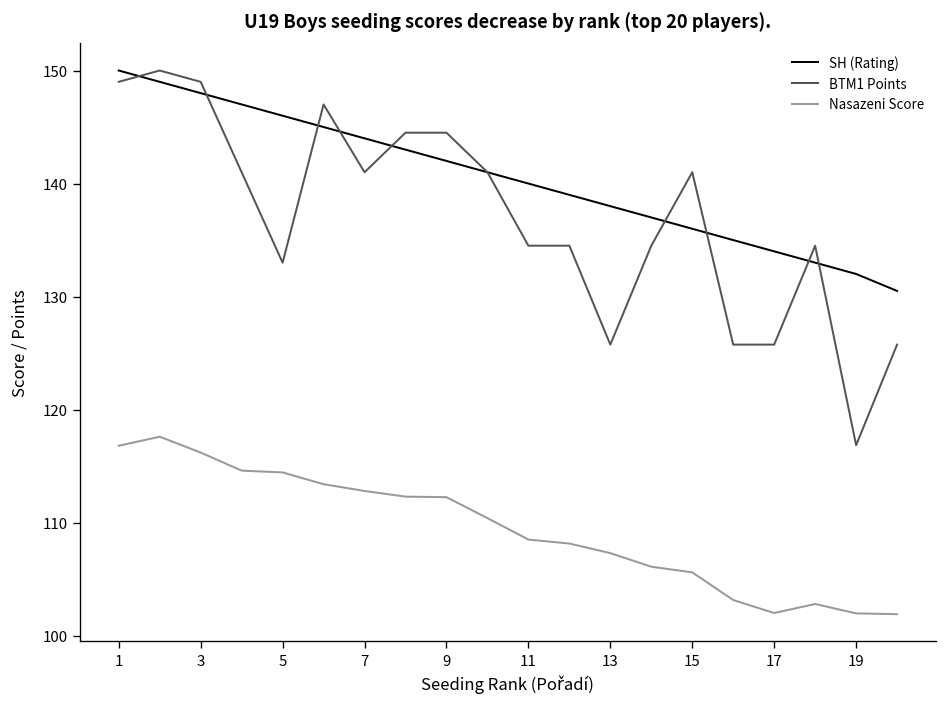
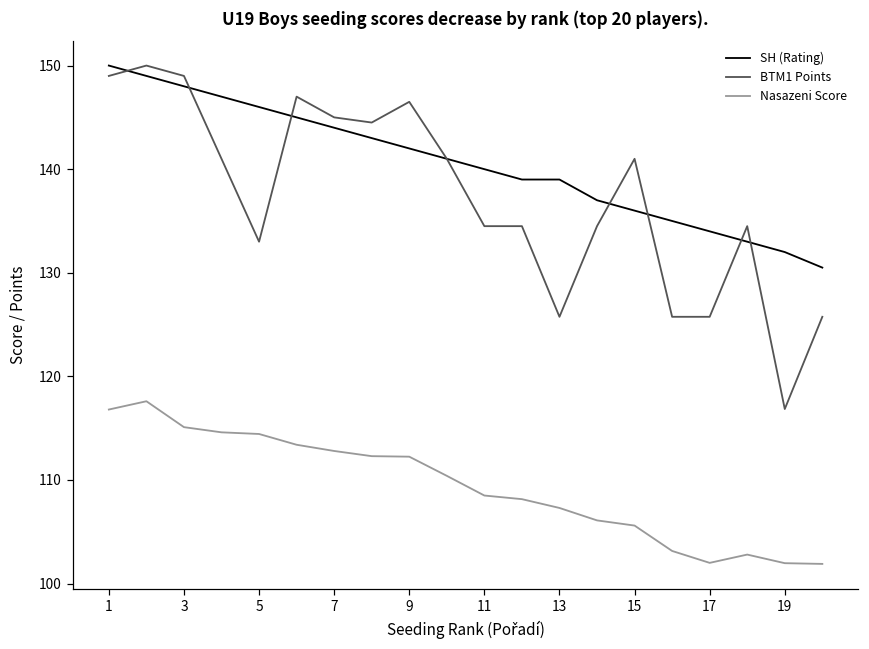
Nasazeni Score, 3: 116 -> 115
BTM1 Points, 7: 141 -> 145
BTM1 Points, 9: 145 -> 147
SH (Rating), 13: 138 -> 139
